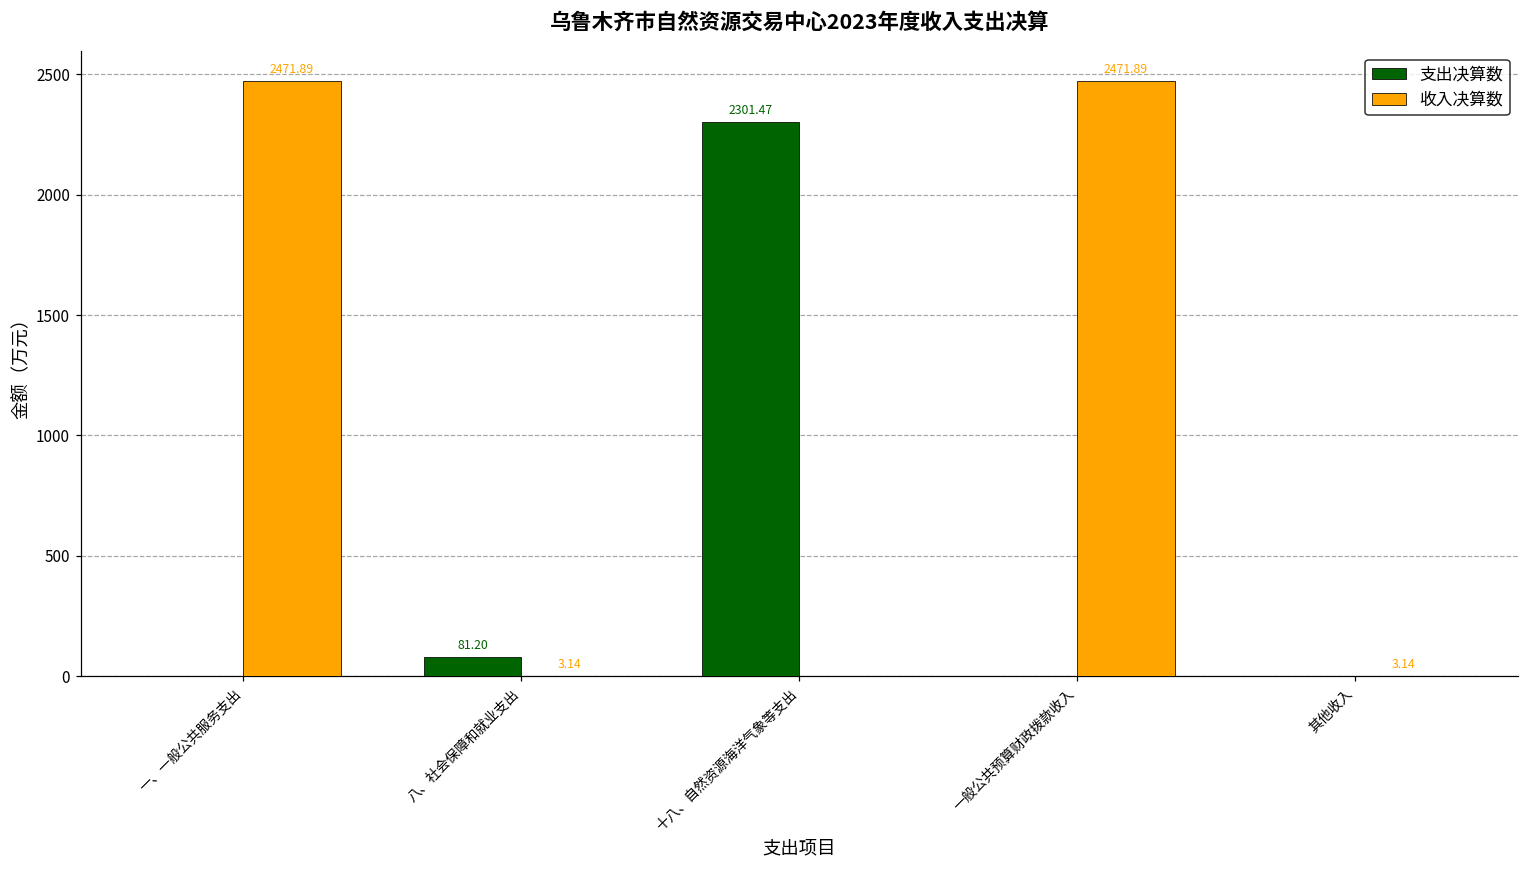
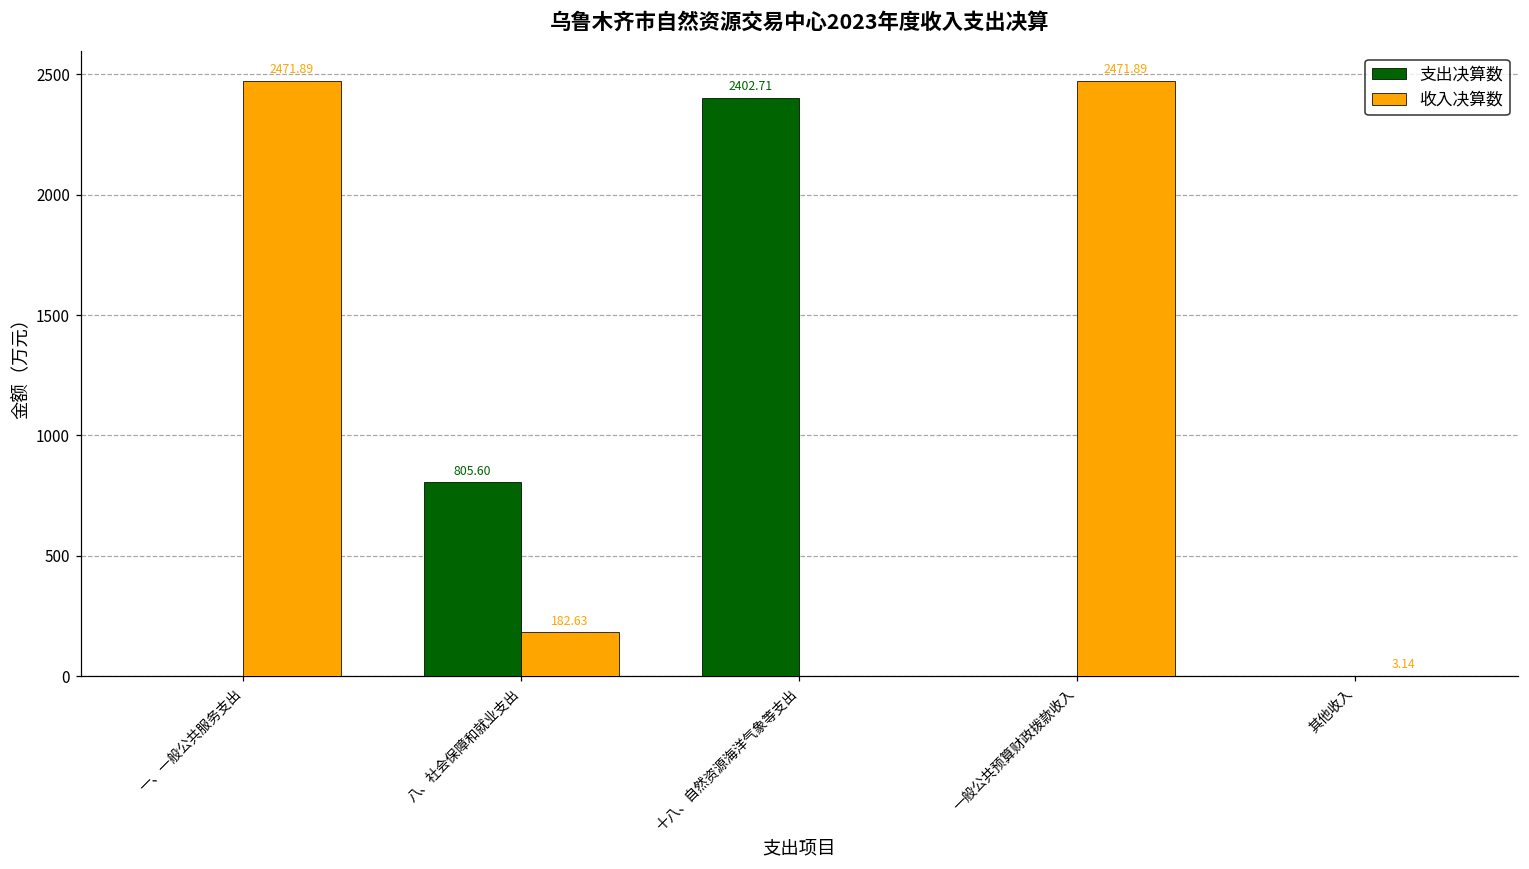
支出决算数, 八、社会保障和就业支出: 81.20 -> 805.60
收入决算数, 八、社会保障和就业支出: 3.14 -> 182.63
支出决算数, 十八、自然资源海洋气象等支出: 2301.47 -> 2402.71
